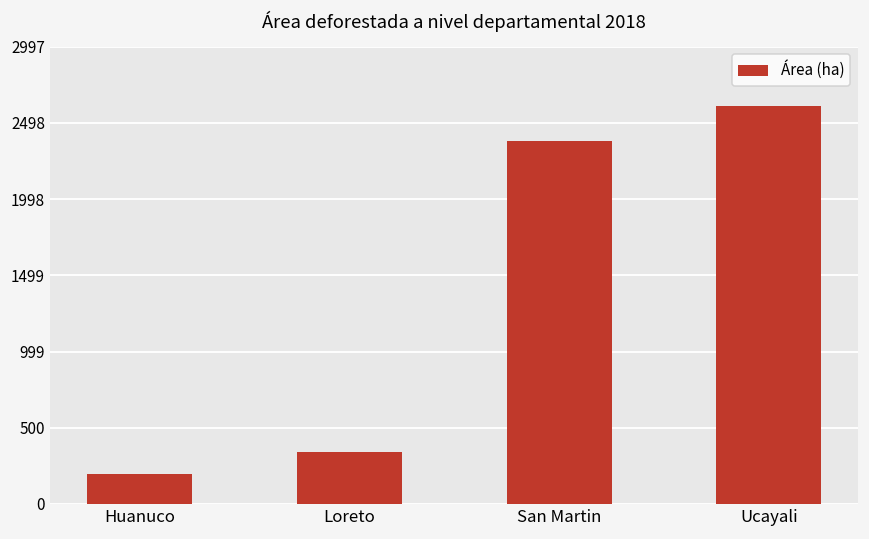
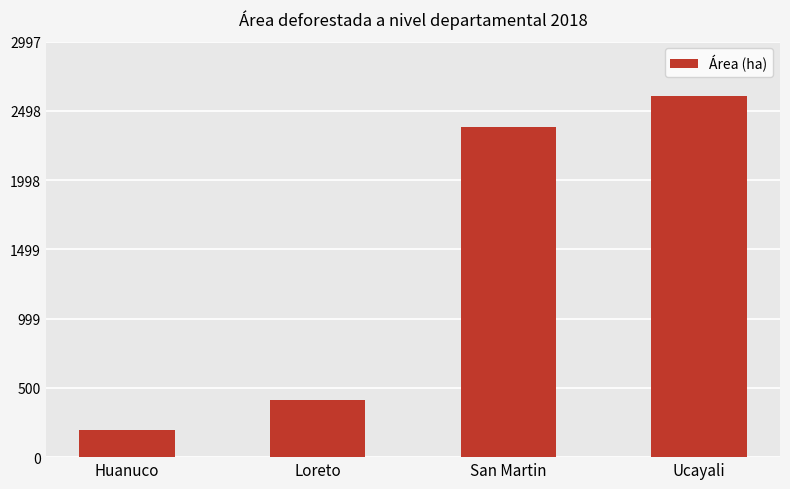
Loreto: 340 -> 410
